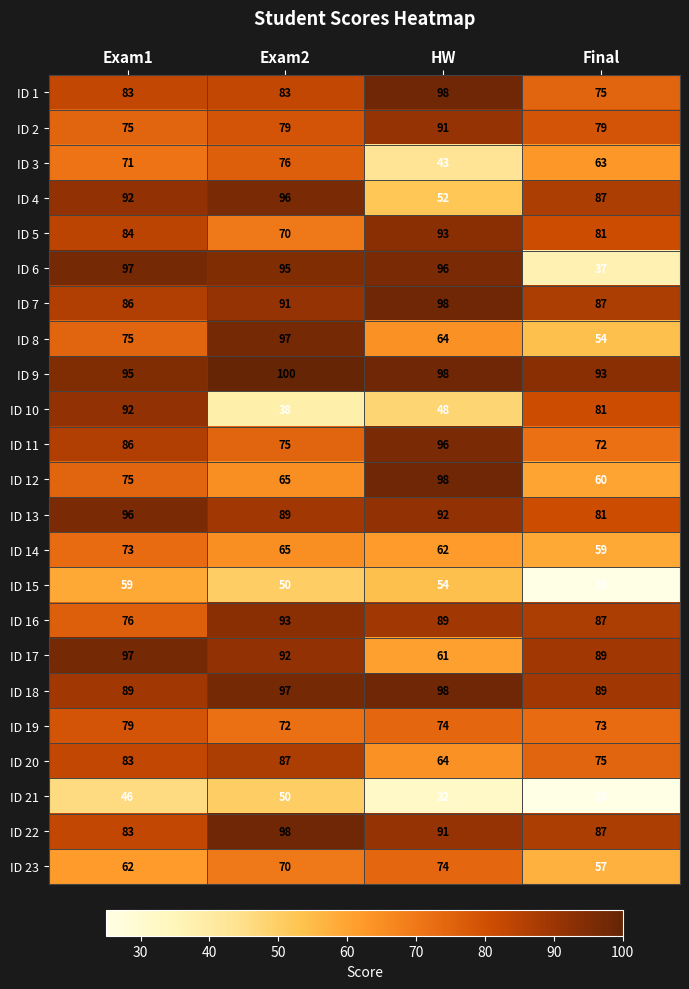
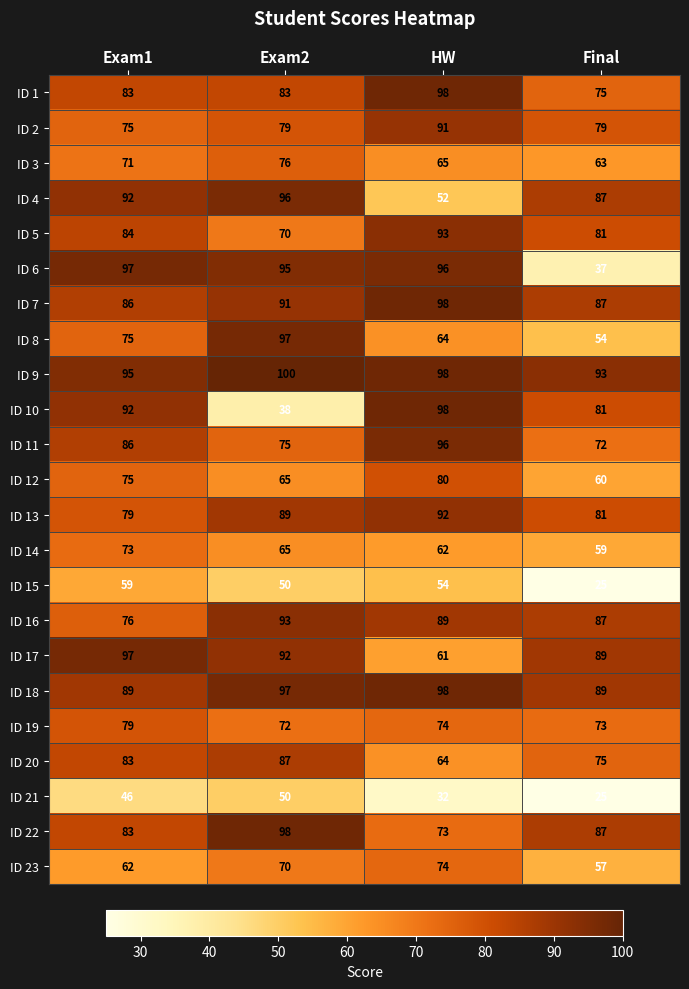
ID 3, HW: 43 -> 65
ID 10, HW: 48 -> 98
ID 12, HW: 98 -> 80
ID 13, Exam1: 96 -> 79
ID 22, HW: 91 -> 73
